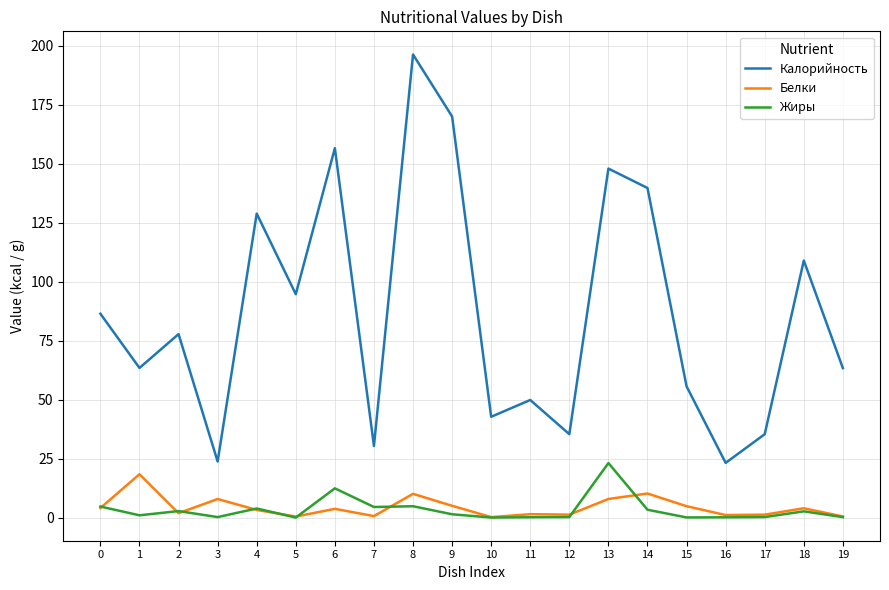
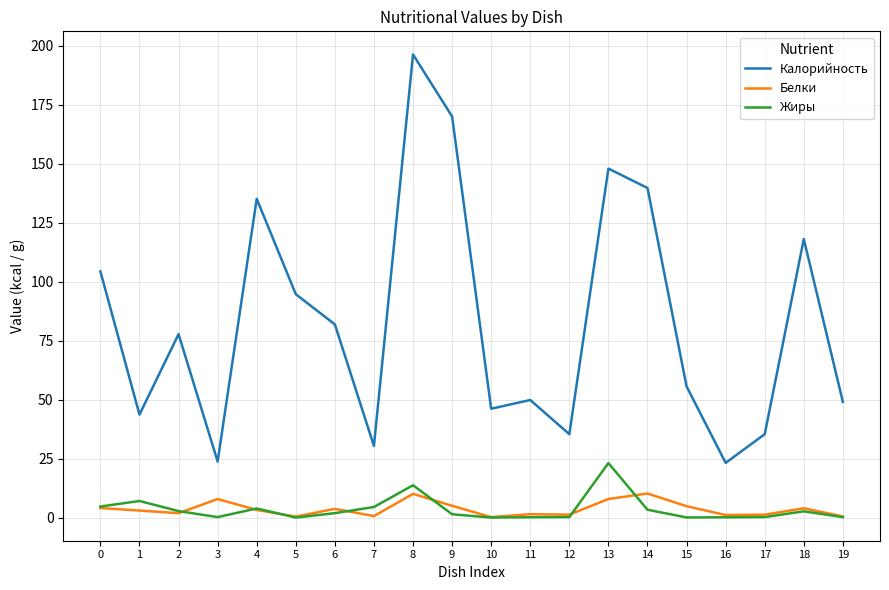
Калорийность, 0: 86 -> 104
Калорийность, 1: 63 -> 44
Белки, 1: 18 -> 3
Жиры, 1: 1 -> 7
Калорийность, 4: 129 -> 135
Калорийность, 6: 157 -> 82
Жиры, 6: 12 -> 2
Жиры, 8: 5 -> 14
Калорийность, 10: 43 -> 46
Калорийность, 18: 109 -> 118
Калорийность, 19: 63 -> 49
